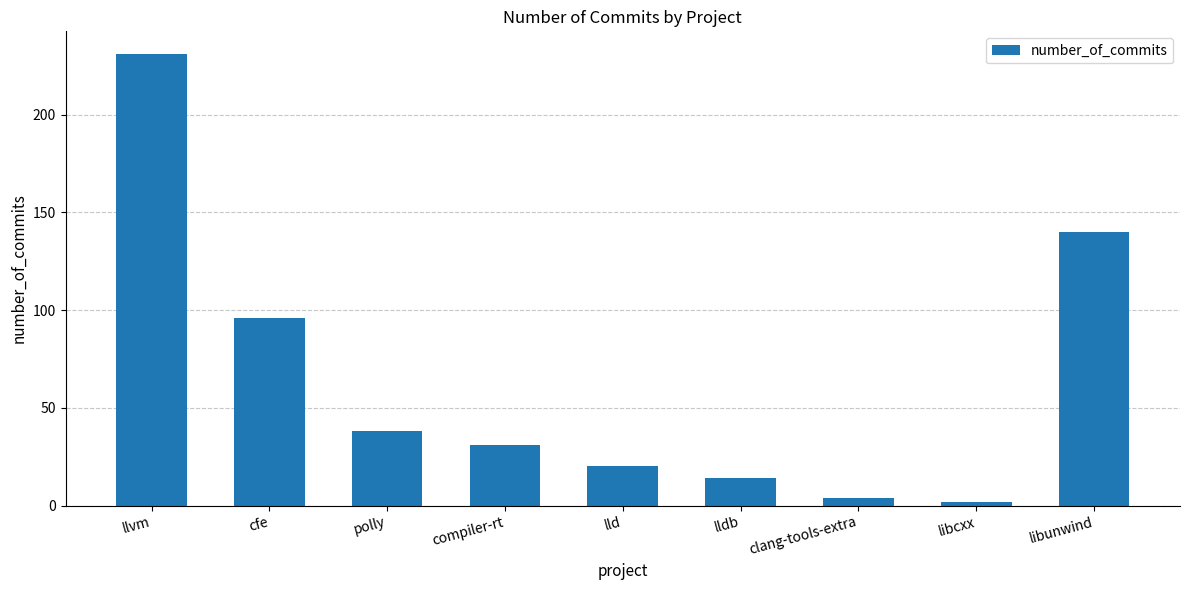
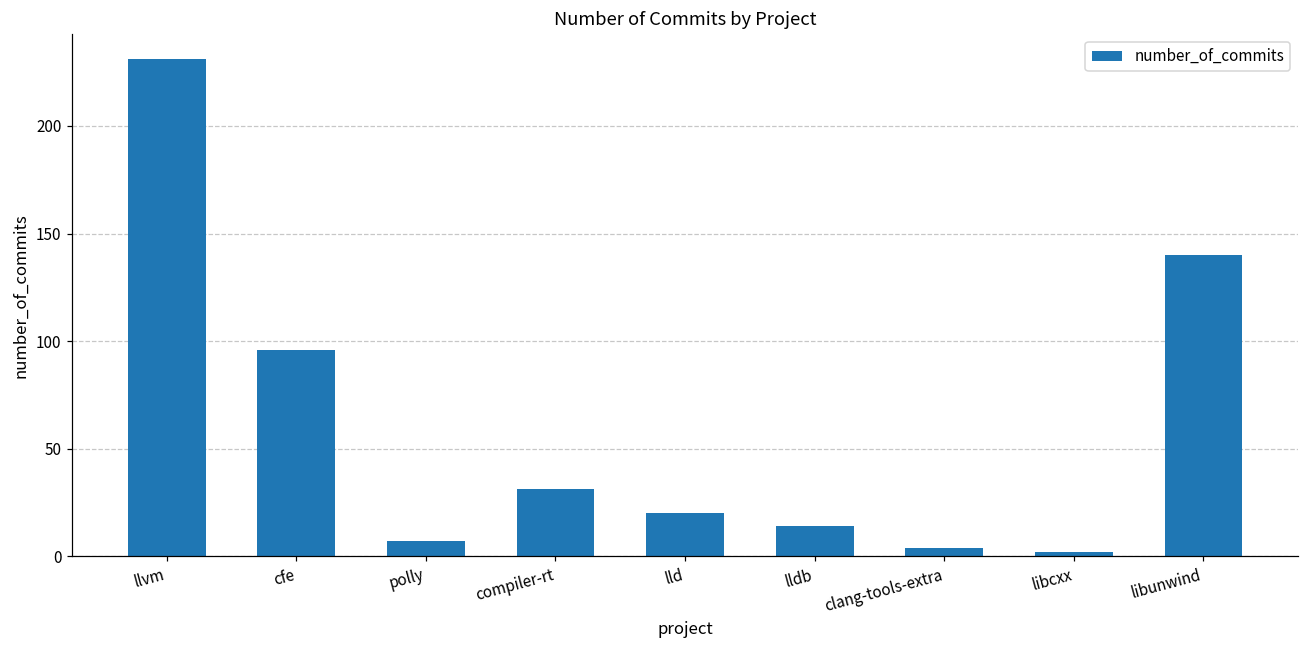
polly: 38 -> 7
